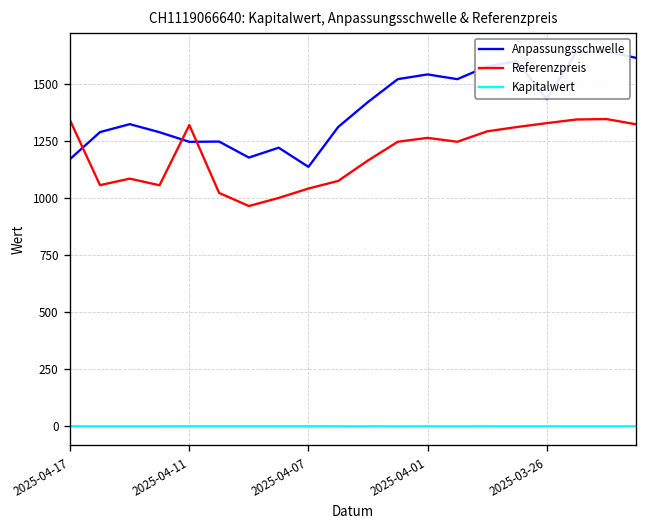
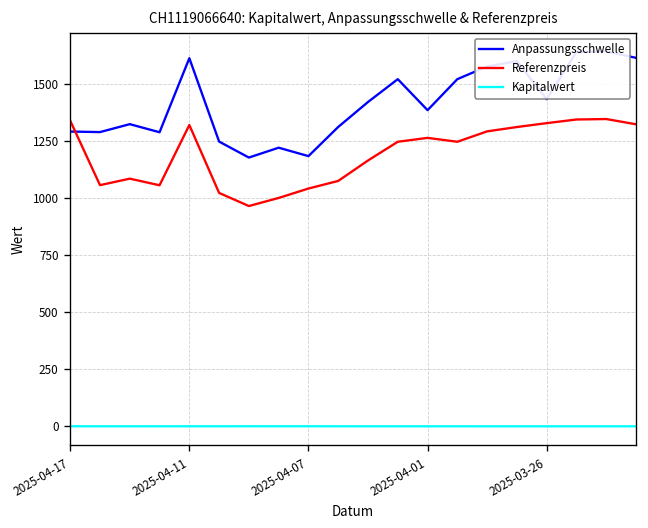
Anpassungsschwelle, 2025-04-17: 1170 -> 1290
Anpassungsschwelle, 2025-04-11: 1250 -> 1610
Anpassungsschwelle, 2025-04-07: 1140 -> 1180
Anpassungsschwelle, 2025-04-01: 1540 -> 1380
